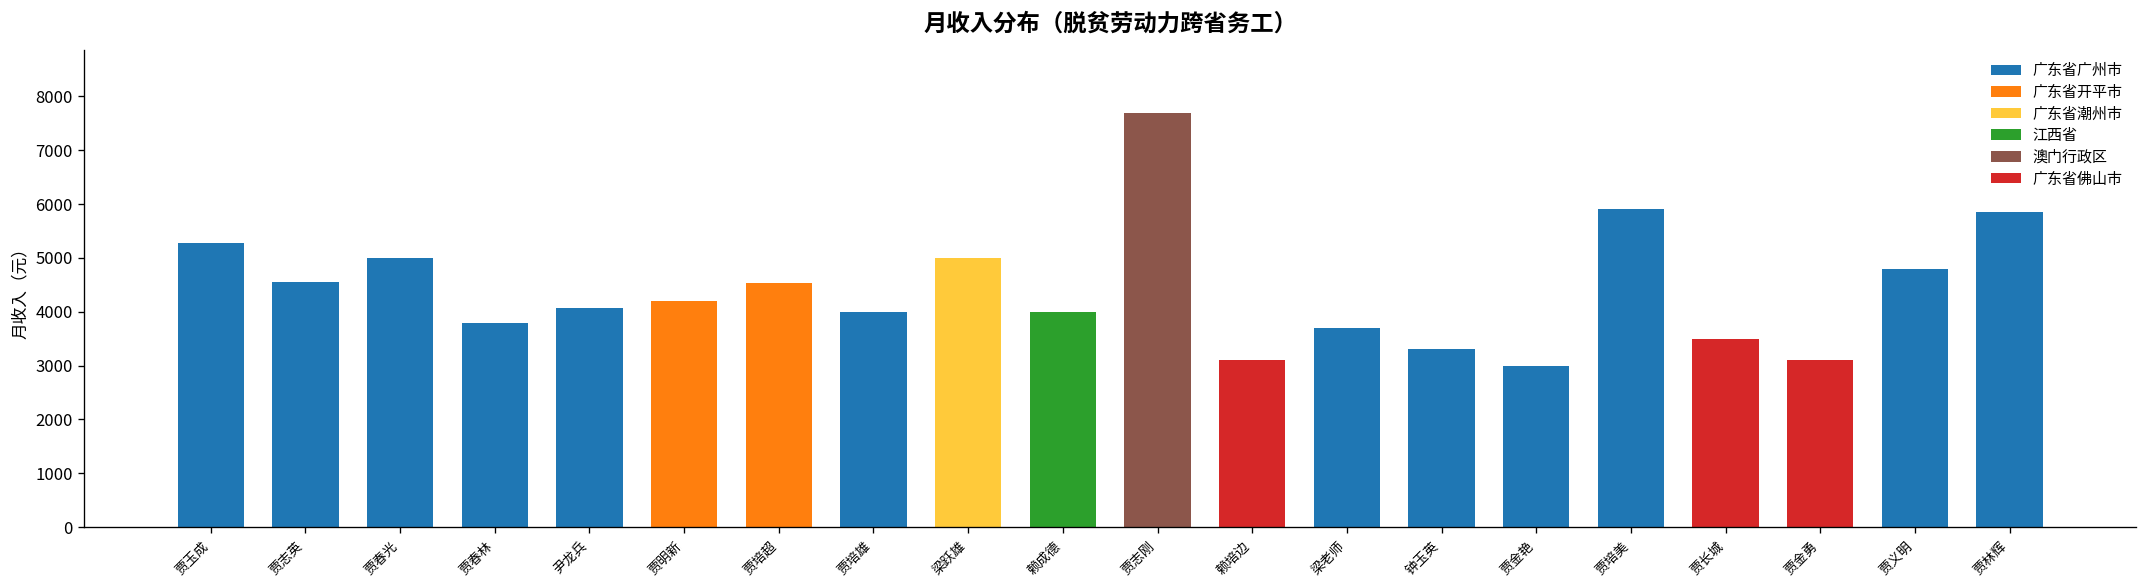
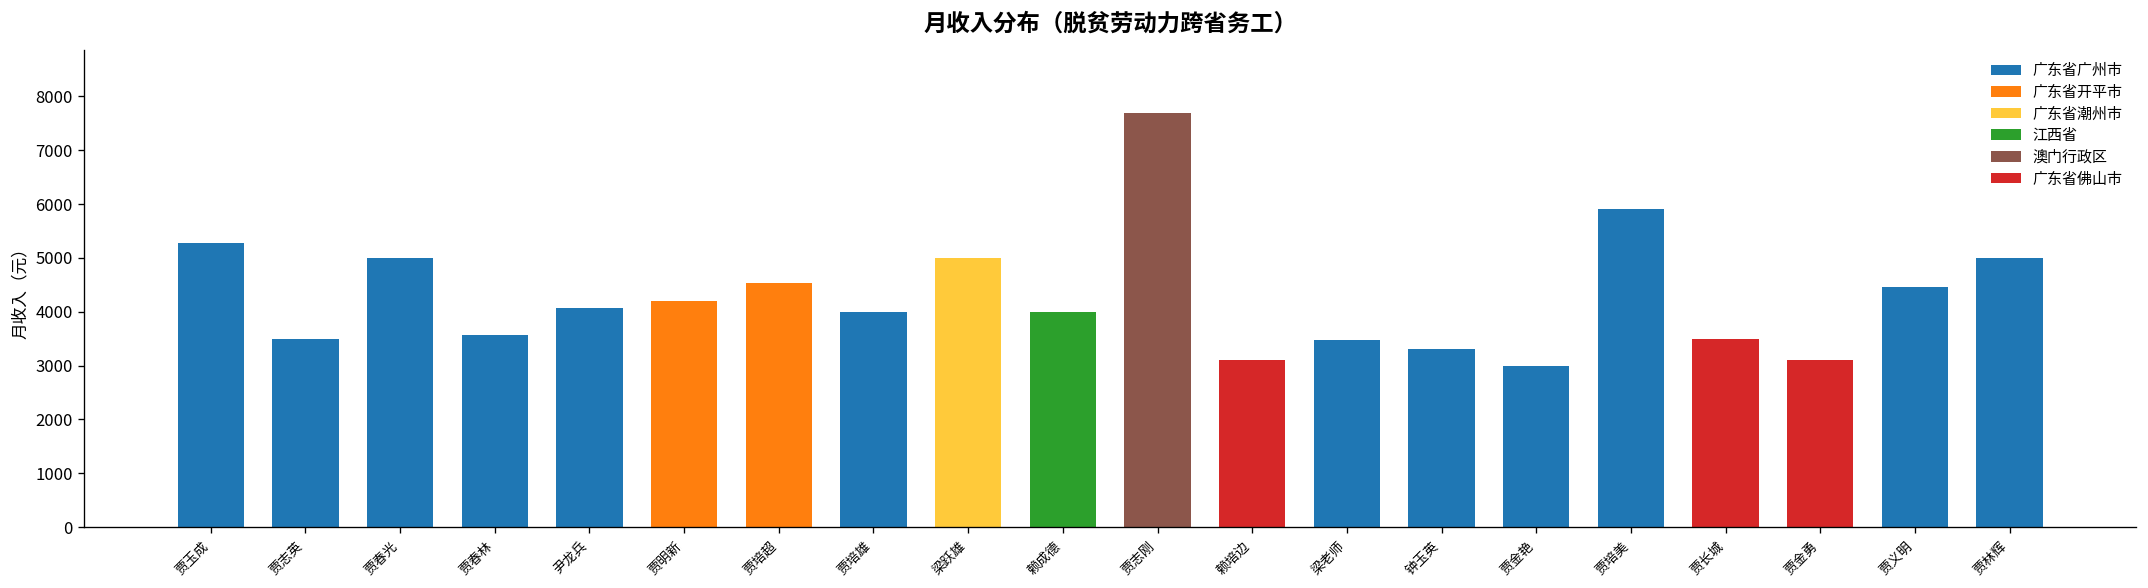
贾志英: 4500 -> 3500
贾春林: 3800 -> 3600
梁老师: 3700 -> 3500
贾义明: 4800 -> 4500
贾林辉: 5800 -> 5000
